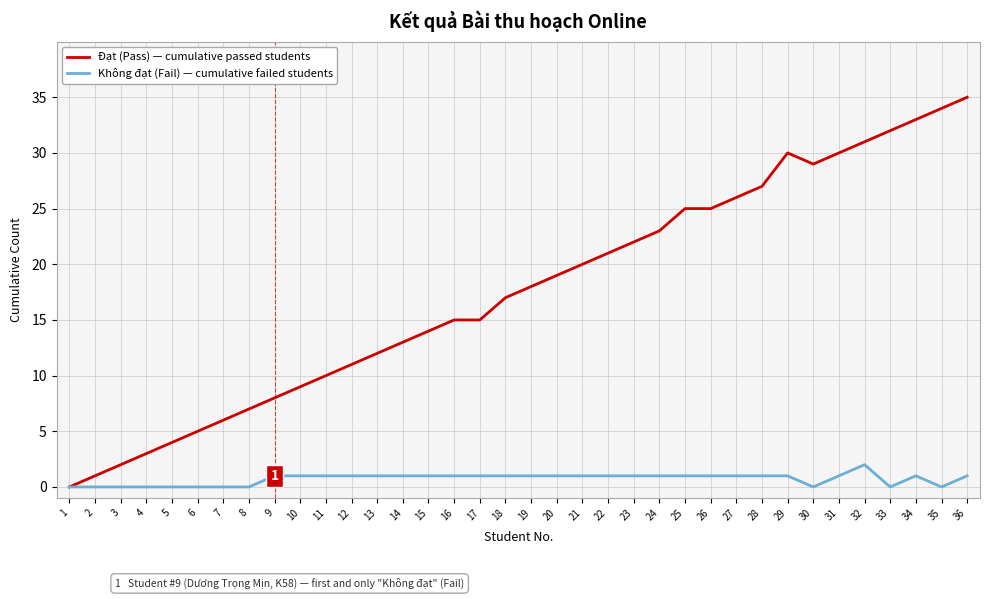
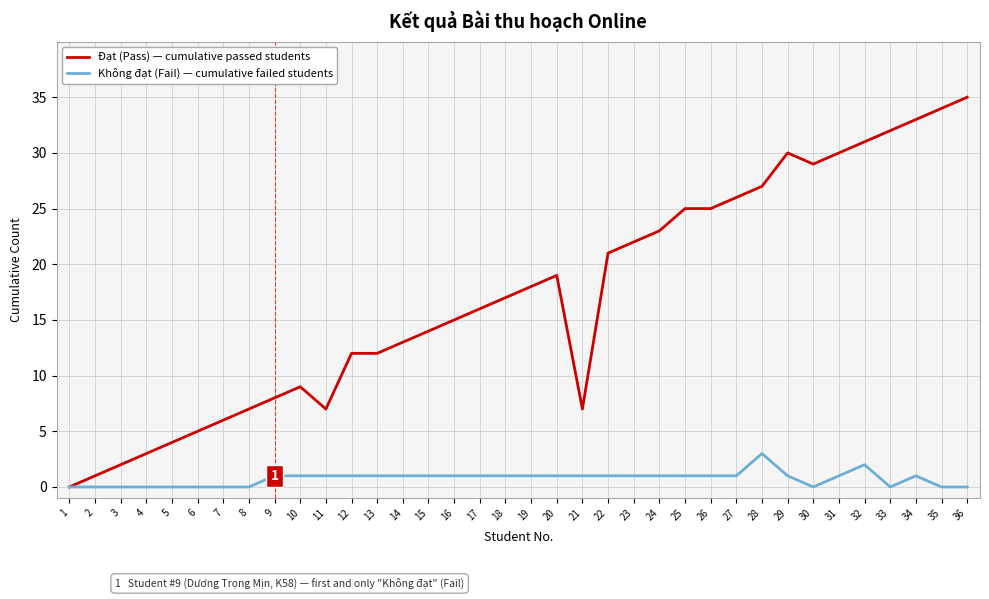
Đạt (Pass) — cumulative passed students, 11: 10 -> 7
Đạt (Pass) — cumulative passed students, 12: 11 -> 12
Đạt (Pass) — cumulative passed students, 17: 15 -> 16
Đạt (Pass) — cumulative passed students, 21: 20 -> 7
Không đạt (Fail) — cumulative failed students, 28: 1 -> 3
Không đạt (Fail) — cumulative failed students, 36: 1 -> 0
